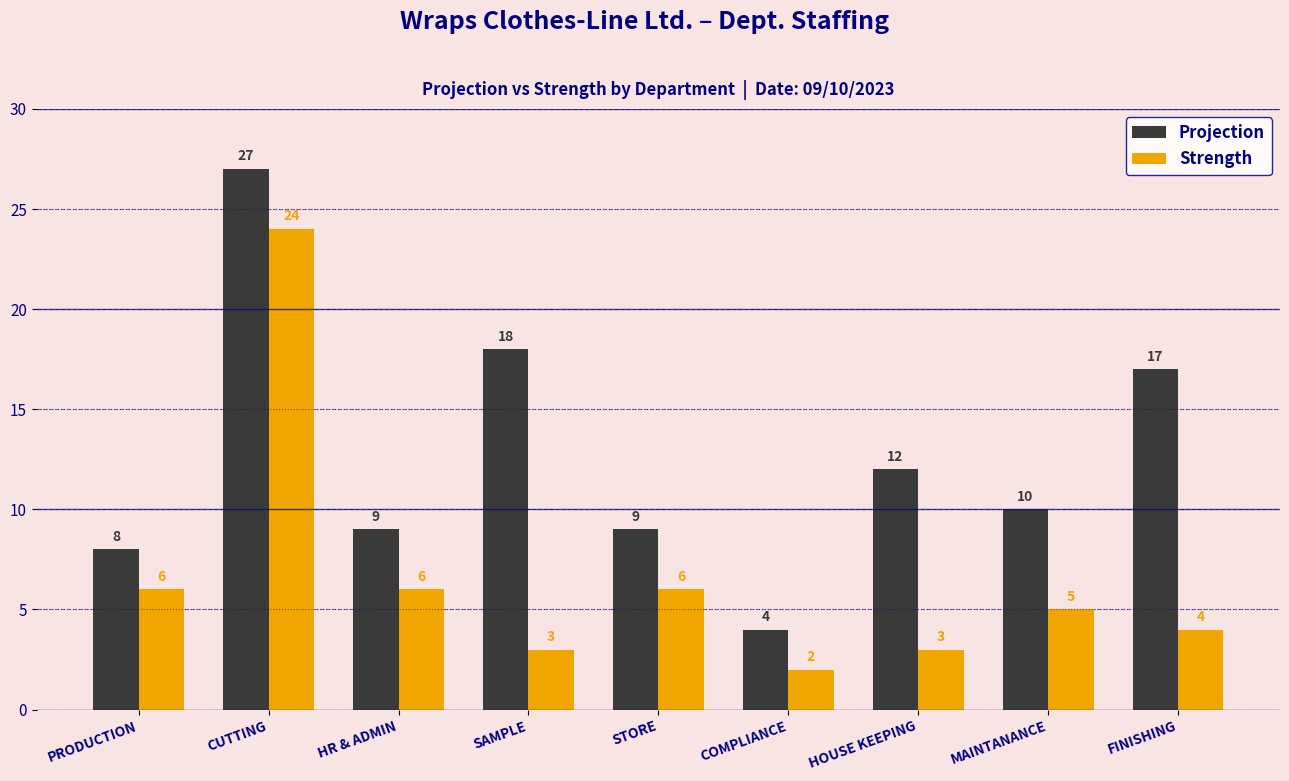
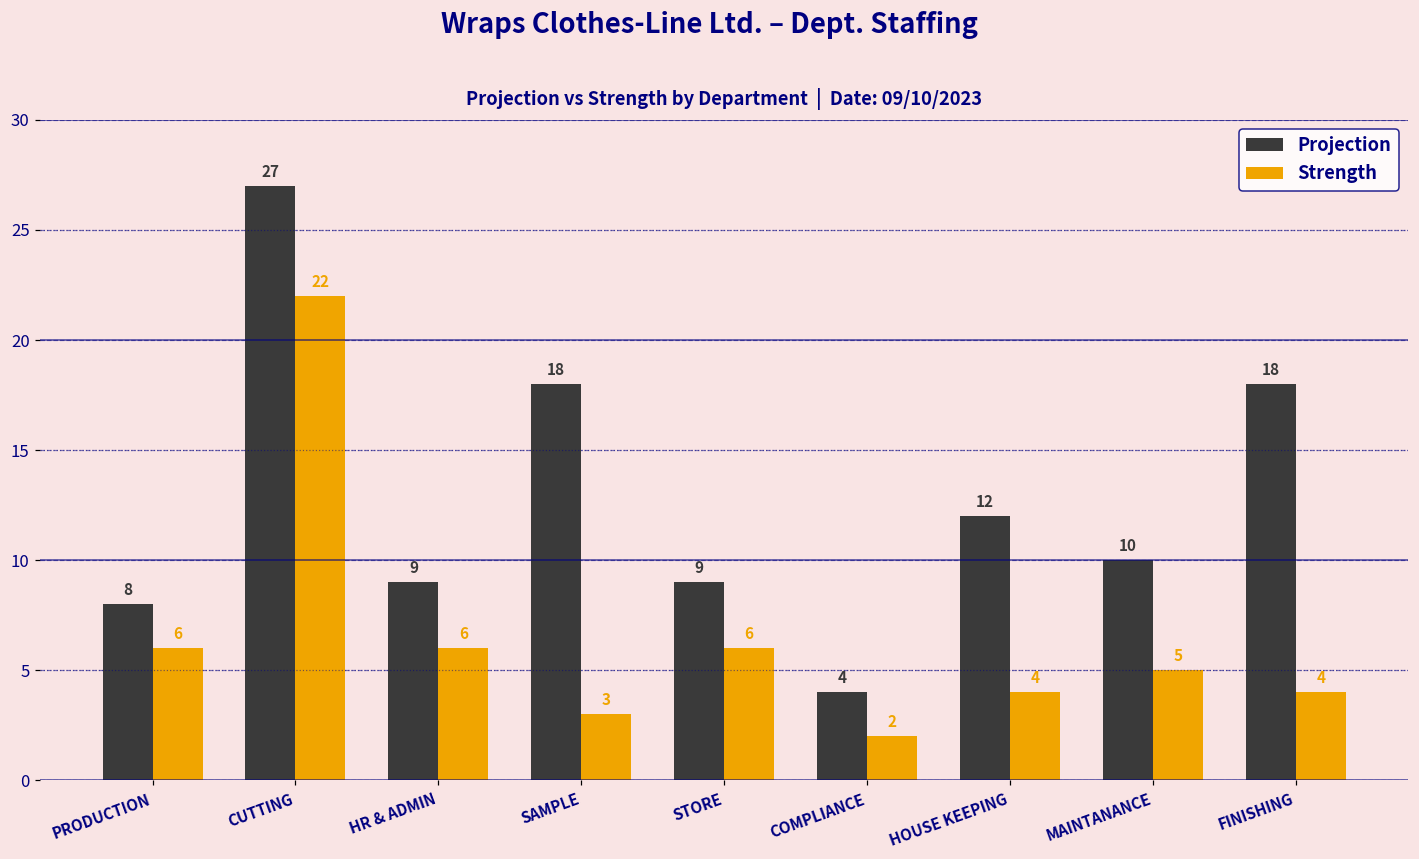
Strength, CUTTING: 24 -> 22
Strength, HOUSE KEEPING: 3 -> 4
Projection, FINISHING: 17 -> 18
